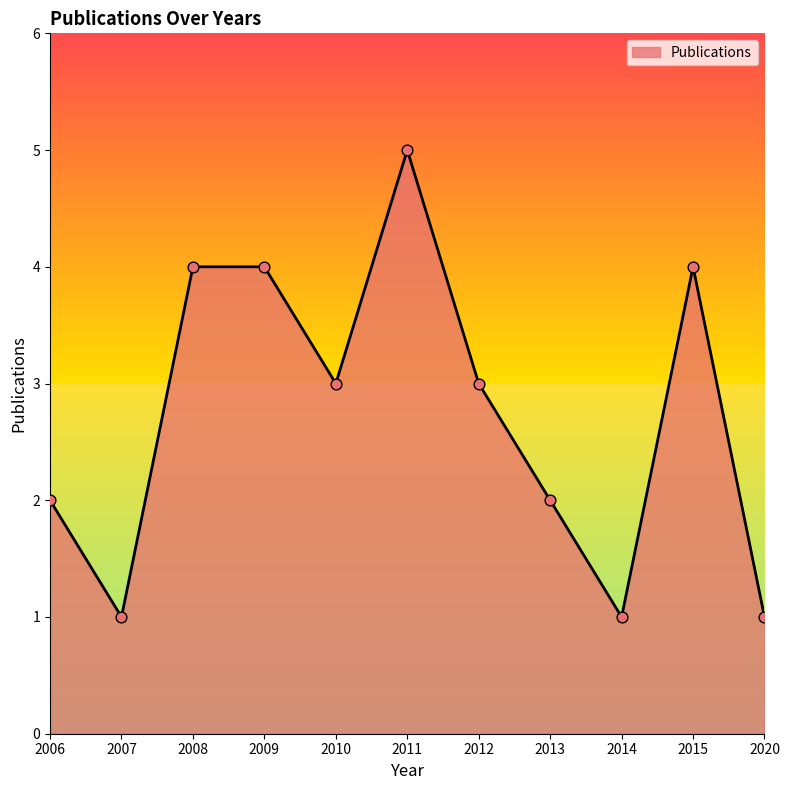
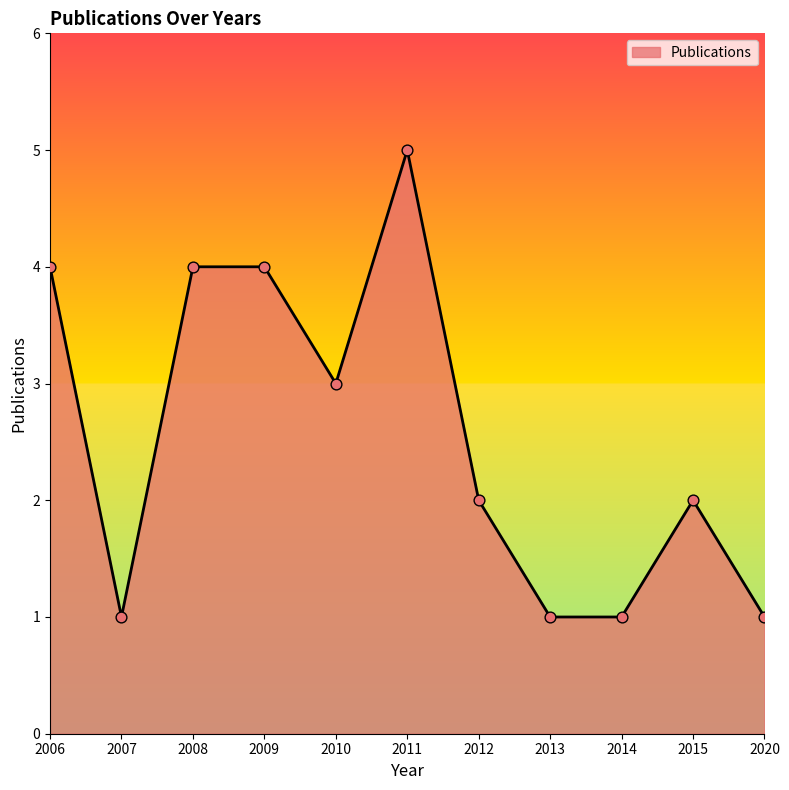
2006: 2 -> 4
2012: 3 -> 2
2013: 2 -> 1
2015: 4 -> 2
